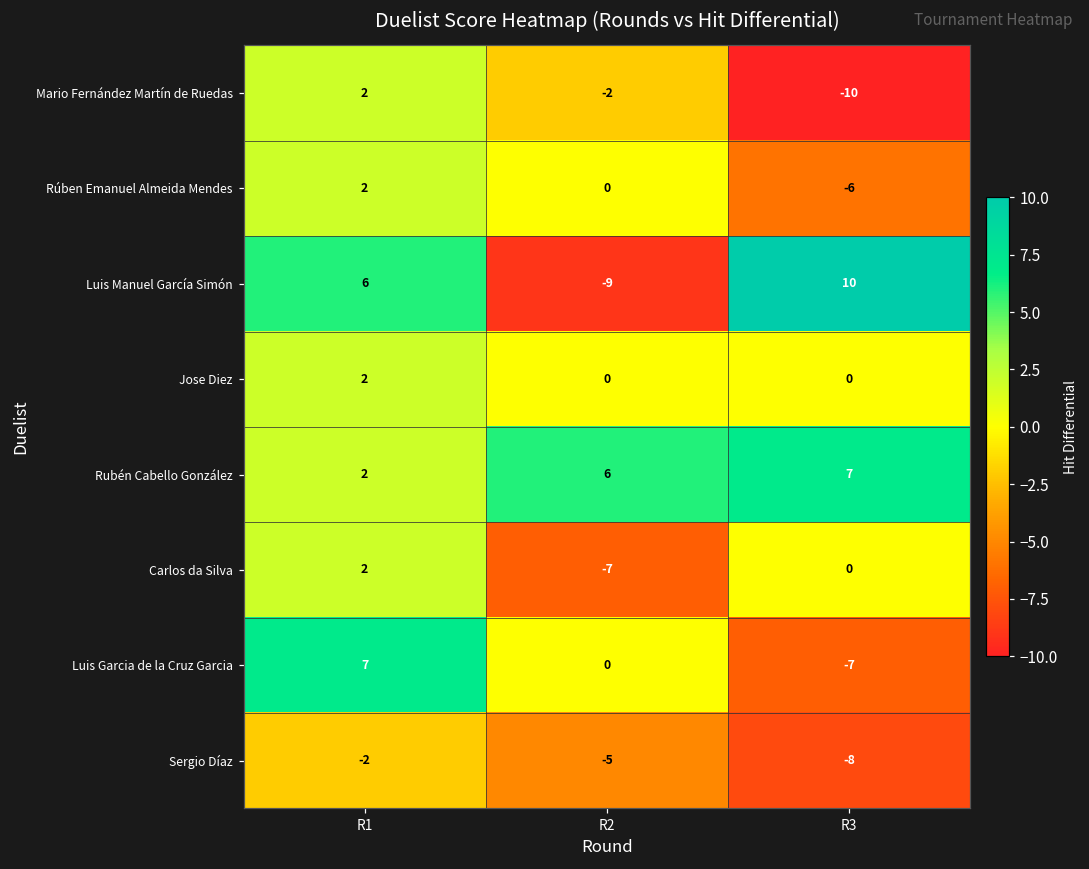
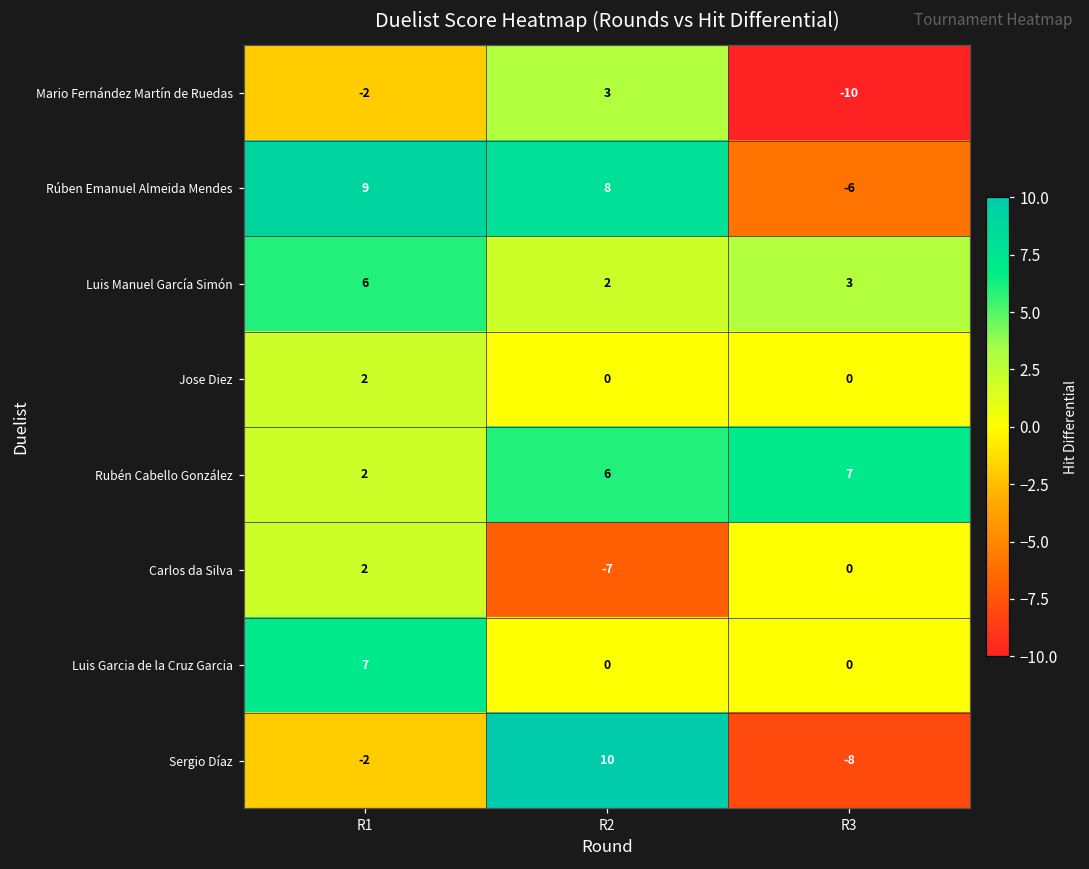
Mario Fernández Martín de Ruedas, R1: 2 -> -2
Mario Fernández Martín de Ruedas, R2: -2 -> 3
Rúben Emanuel Almeida Mendes, R1: 2 -> 9
Rúben Emanuel Almeida Mendes, R2: 0 -> 8
Luis Manuel García Simón, R2: -9 -> 2
Luis Manuel García Simón, R3: 10 -> 3
Luis Garcia de la Cruz Garcia, R3: -7 -> 0
Sergio Díaz, R2: -5 -> 10
